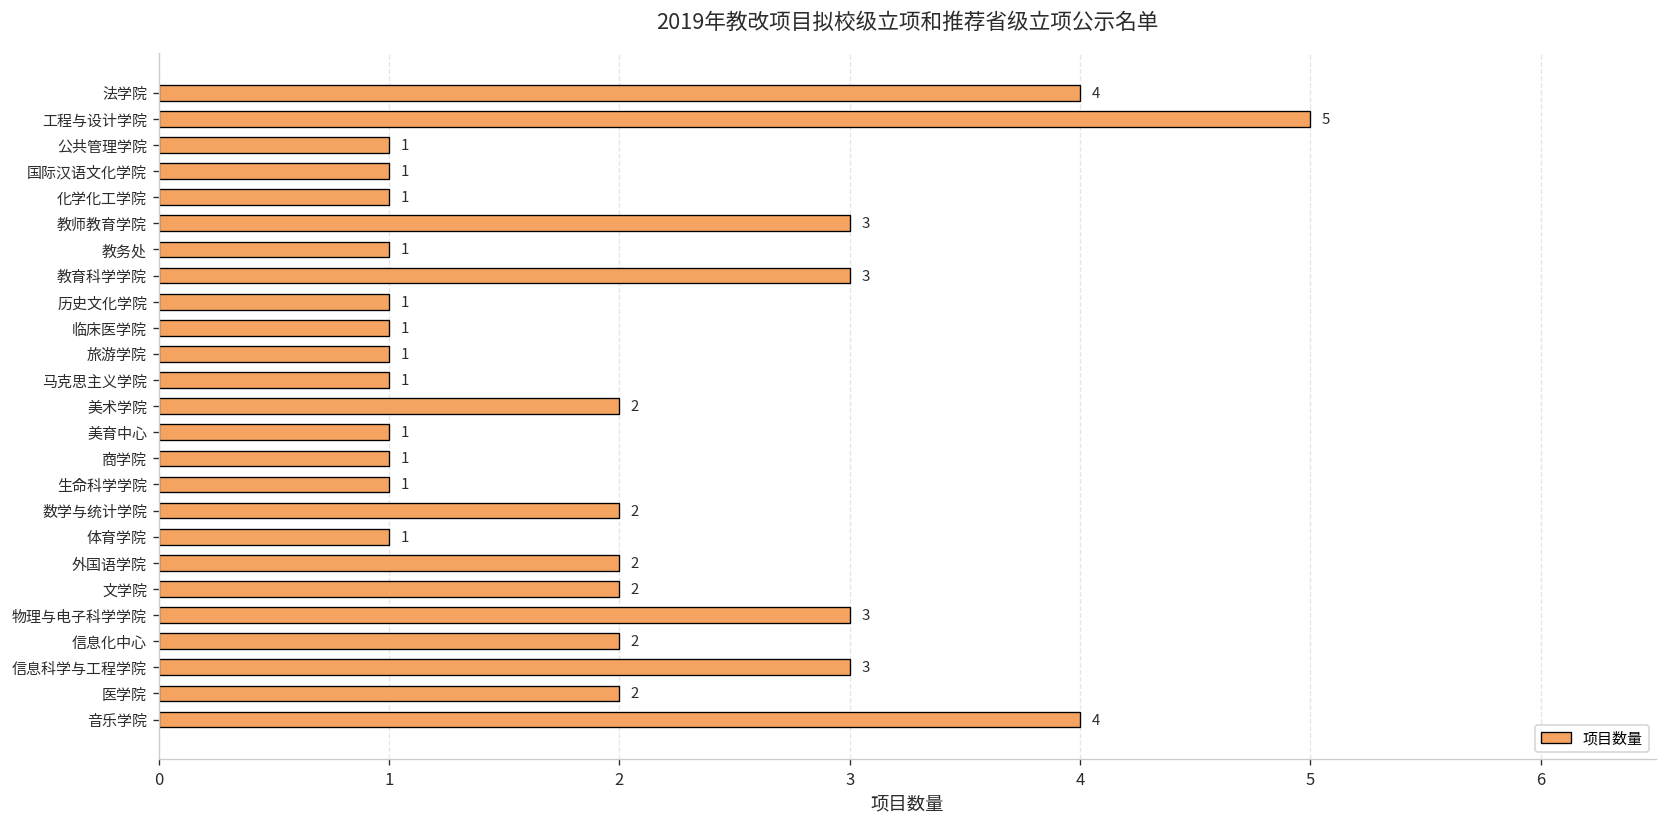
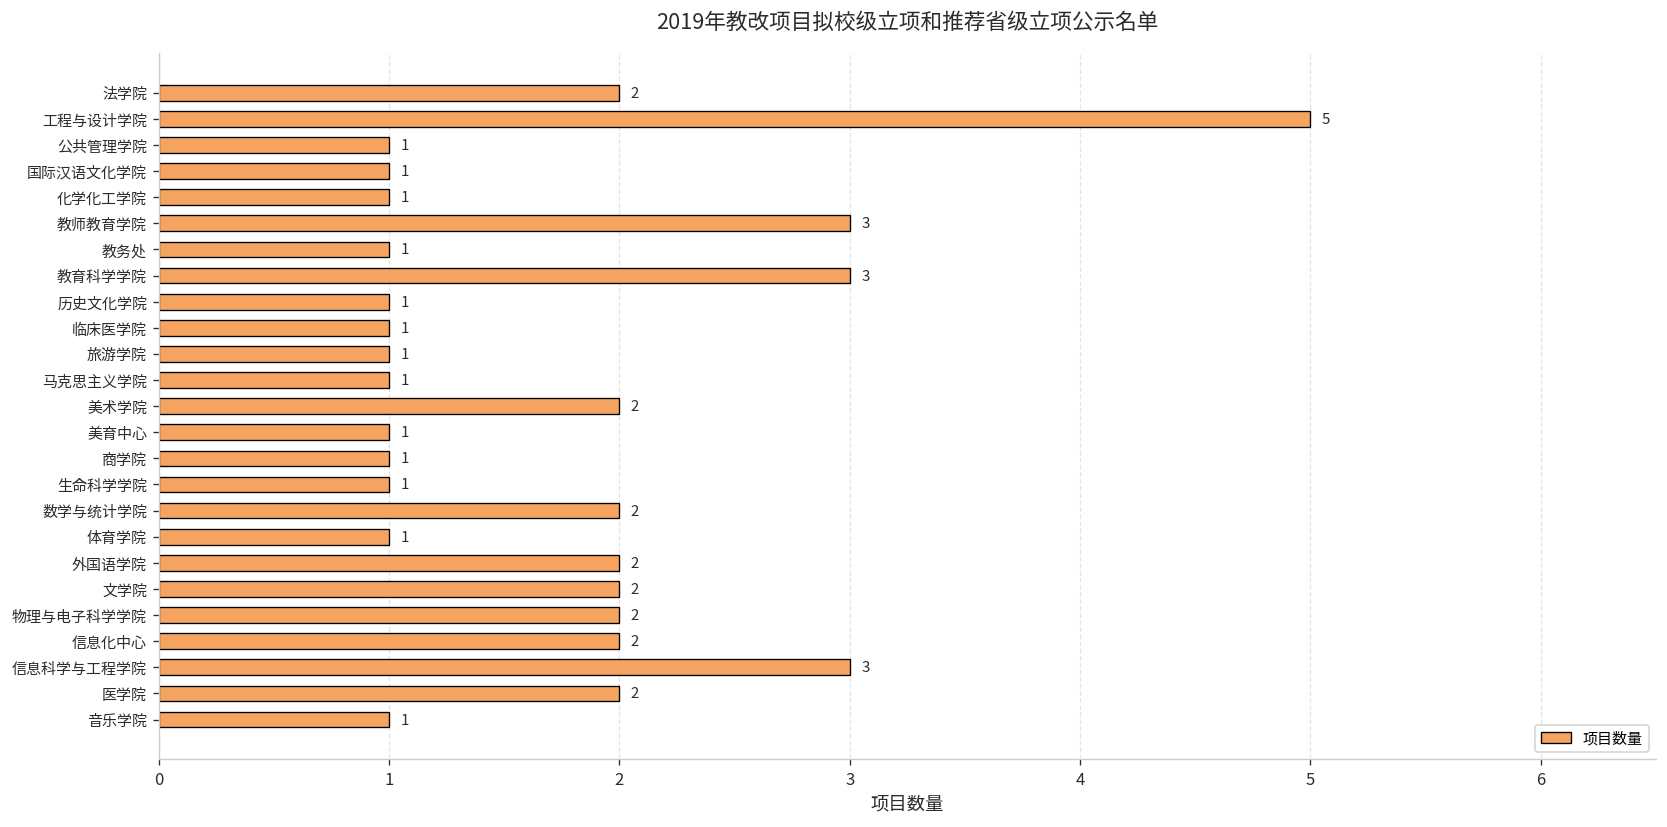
法学院: 4 -> 2
物理与电子科学学院: 3 -> 2
音乐学院: 4 -> 1
